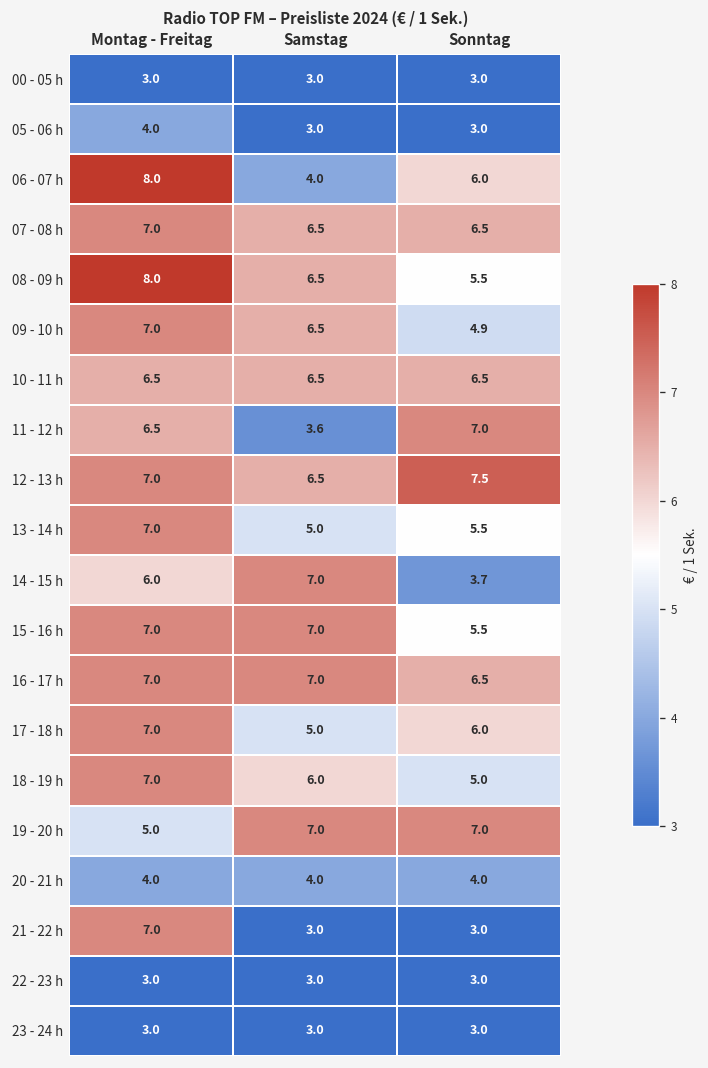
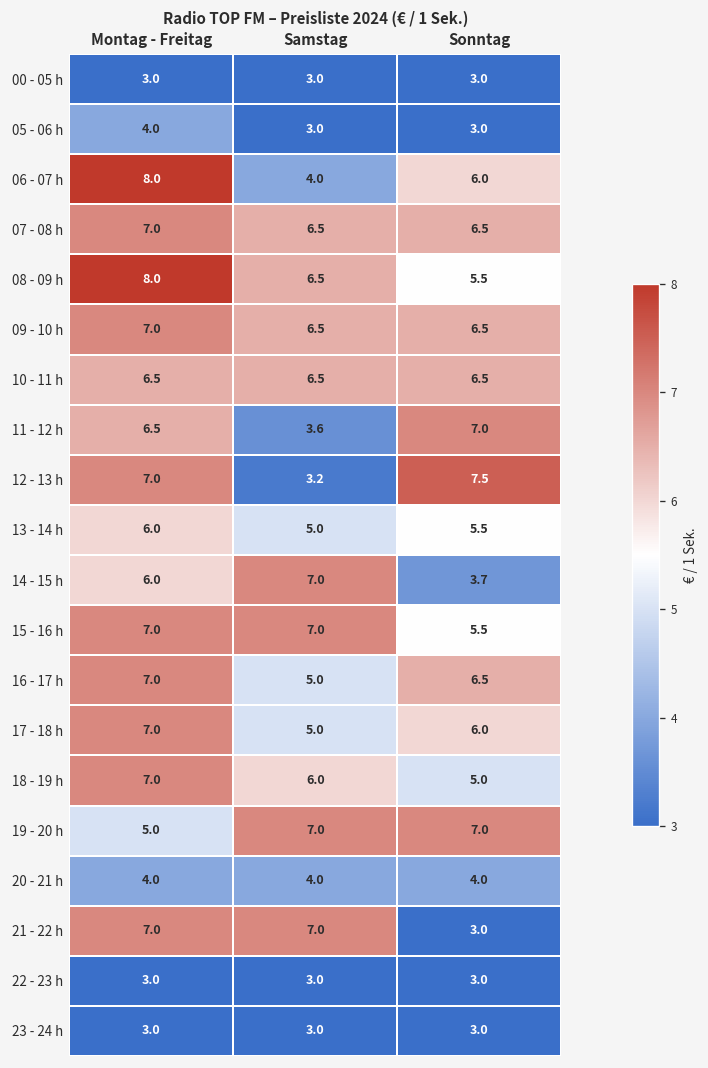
09 - 10 h, Sonntag: 4.9 -> 6.5
12 - 13 h, Samstag: 6.5 -> 3.2
13 - 14 h, Montag - Freitag: 7.0 -> 6.0
16 - 17 h, Samstag: 7.0 -> 5.0
21 - 22 h, Samstag: 3.0 -> 7.0
